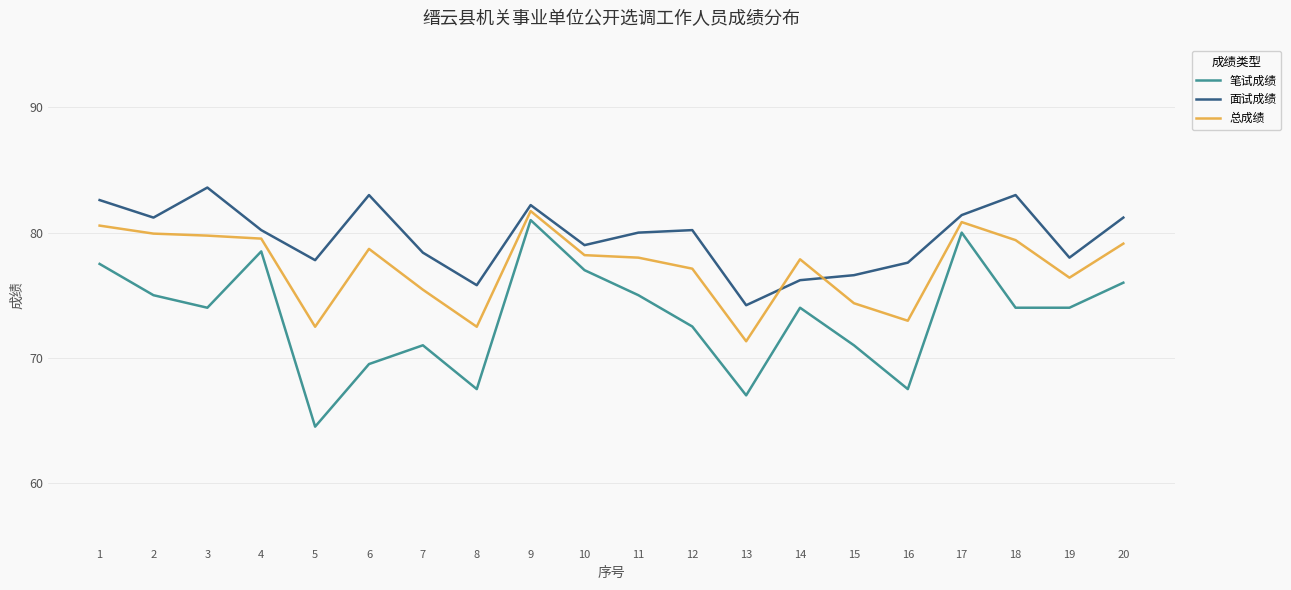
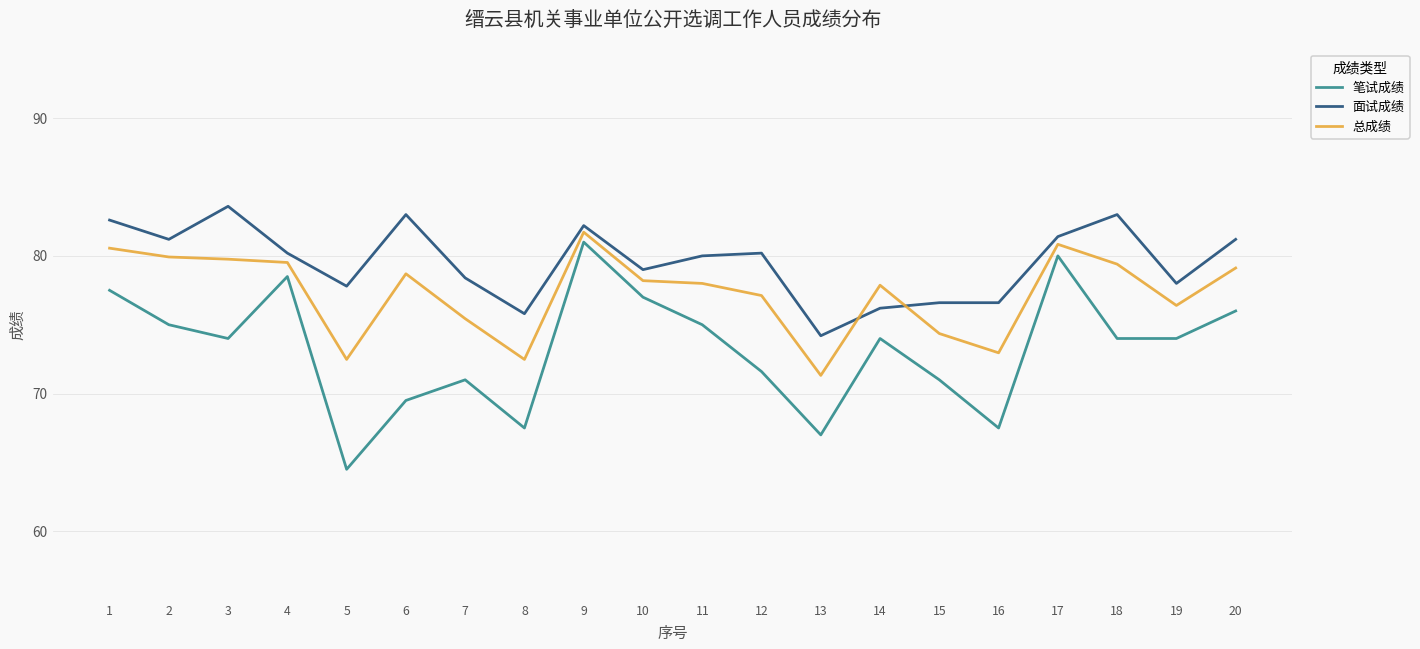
笔试成绩, 12: 72.5 -> 71.6
面试成绩, 16: 77.6 -> 76.6
